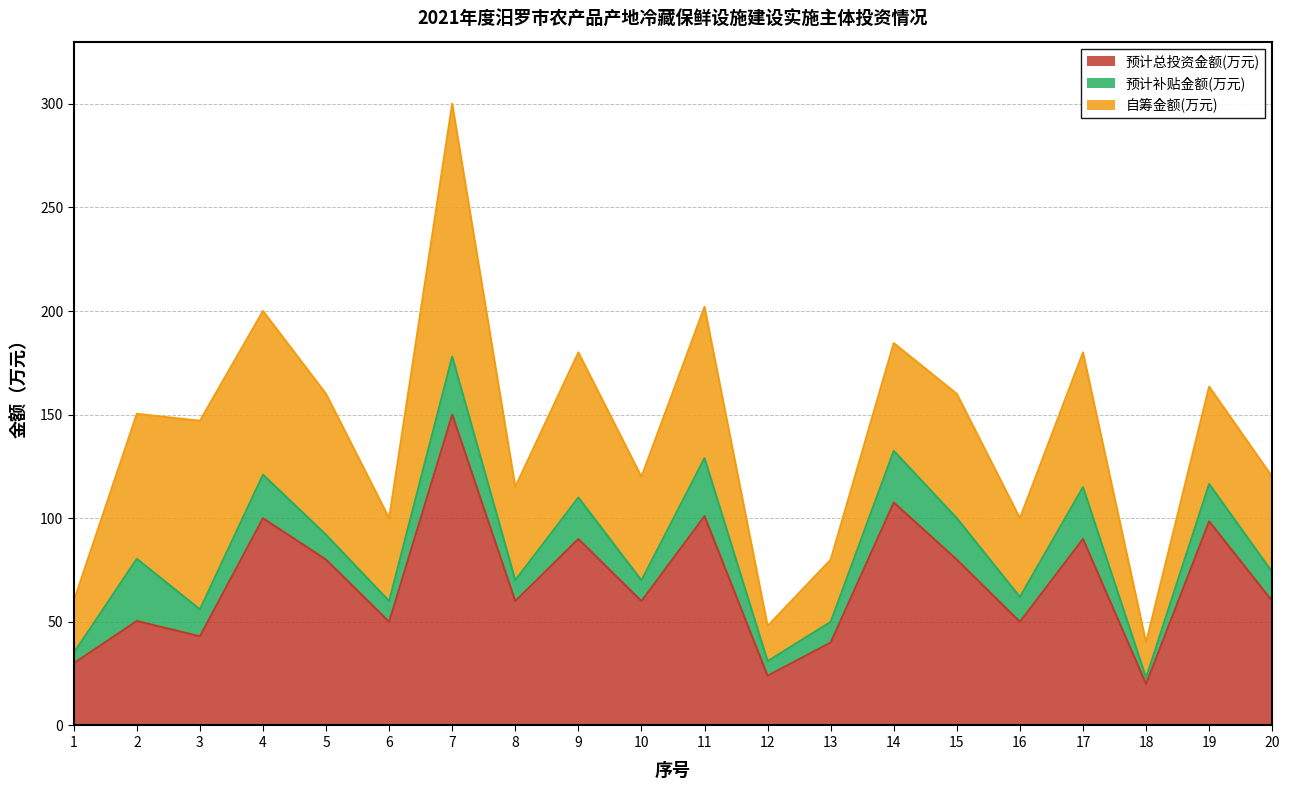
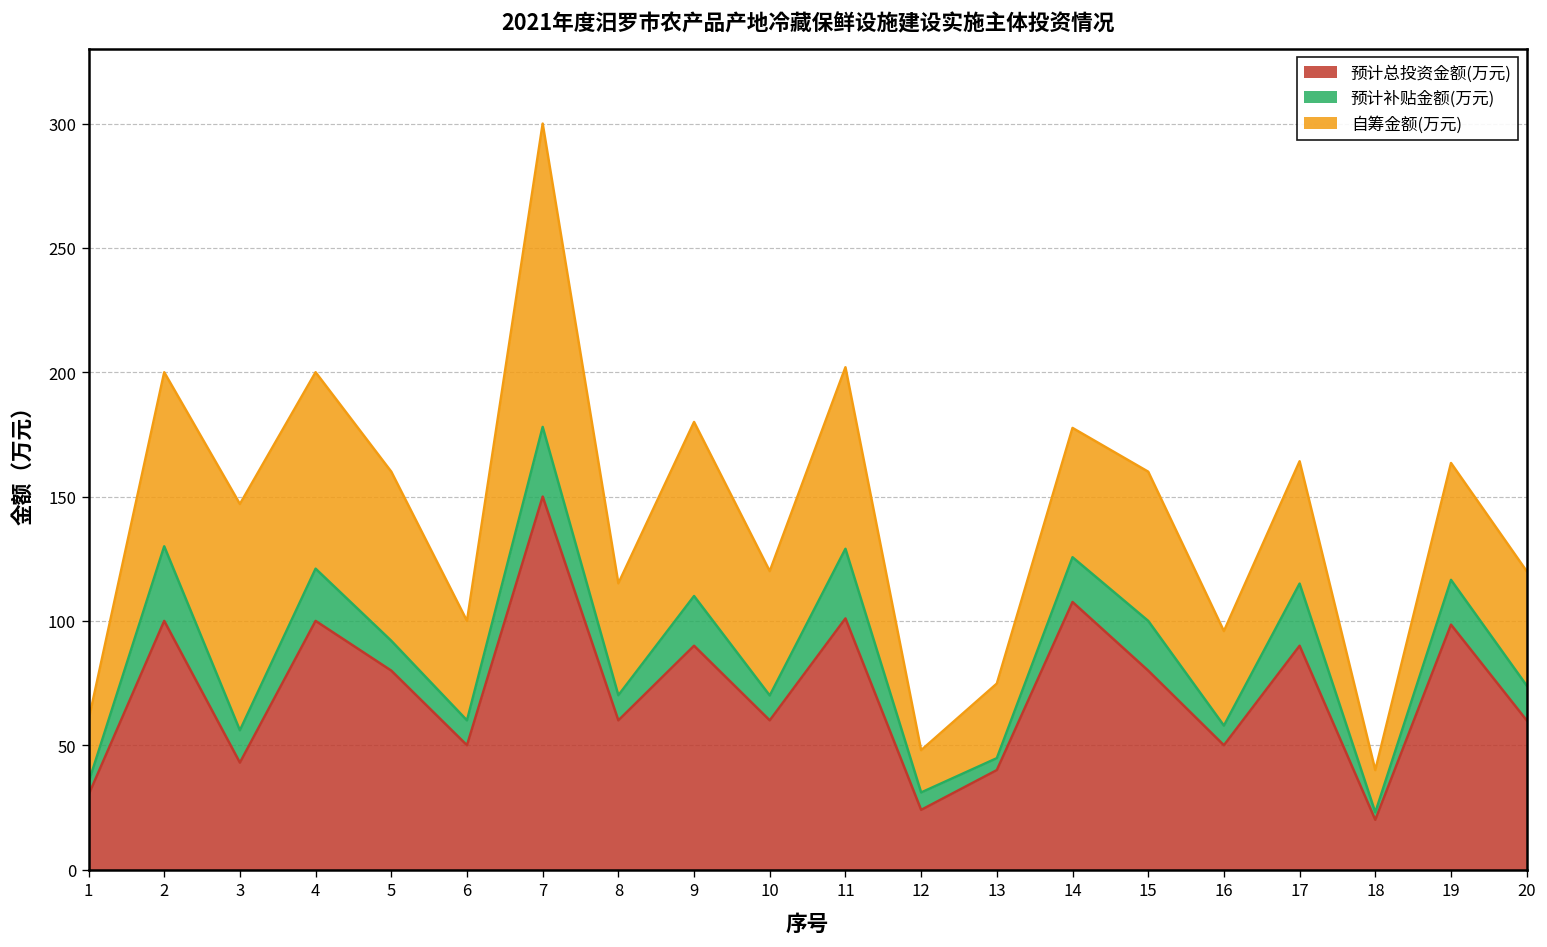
预计总投资金额(万元), 2: 50 -> 100
预计补贴金额(万元), 13: 10 -> 5
预计补贴金额(万元), 14: 25 -> 18
预计补贴金额(万元), 16: 12 -> 8
自筹金额(万元), 17: 65 -> 49
